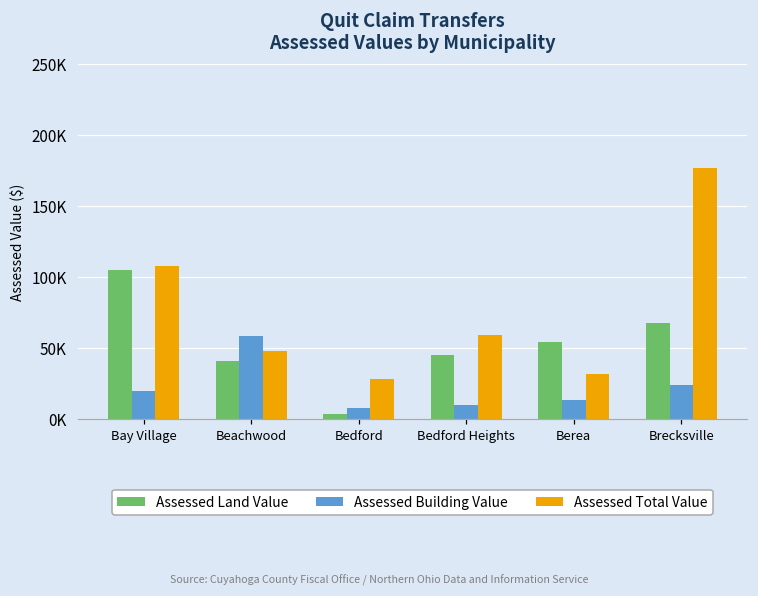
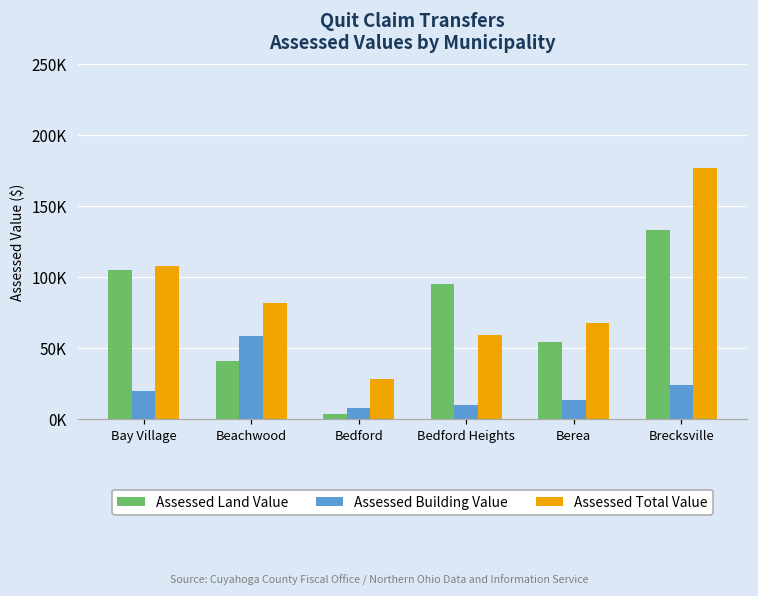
Assessed Total Value, Beachwood: 48000 -> 81000
Assessed Land Value, Bedford Heights: 45000 -> 95000
Assessed Total Value, Berea: 32000 -> 68000
Assessed Land Value, Brecksville: 67000 -> 133000
